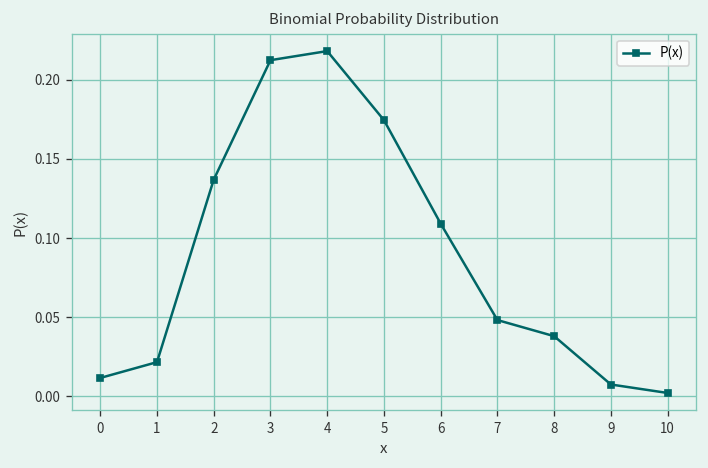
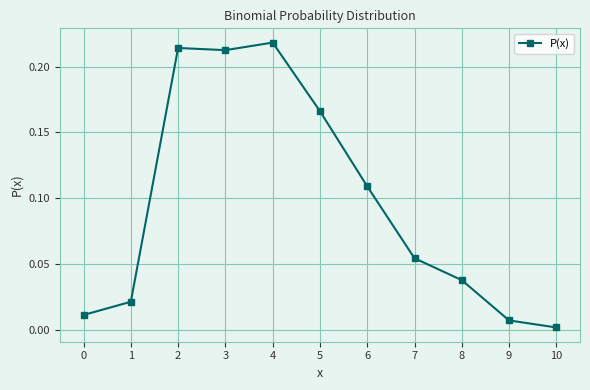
2: 0.137 -> 0.214
5: 0.175 -> 0.166
7: 0.048 -> 0.055
